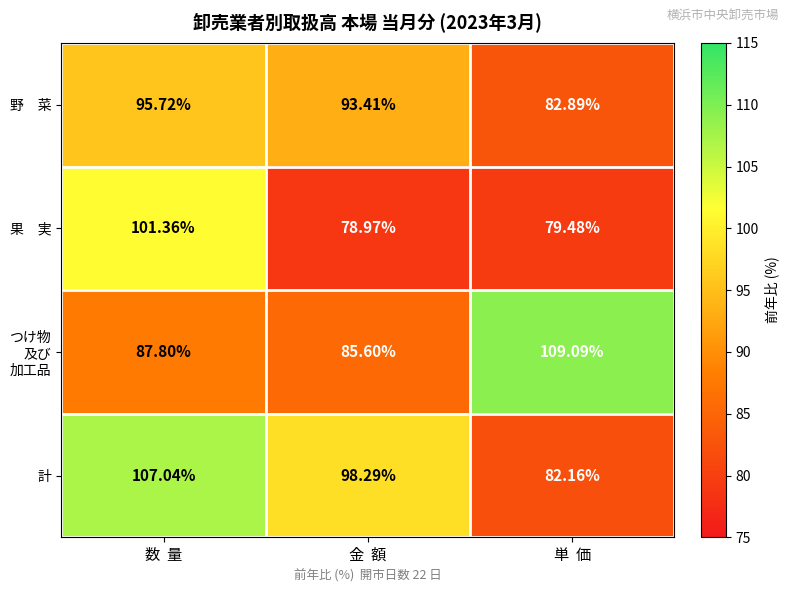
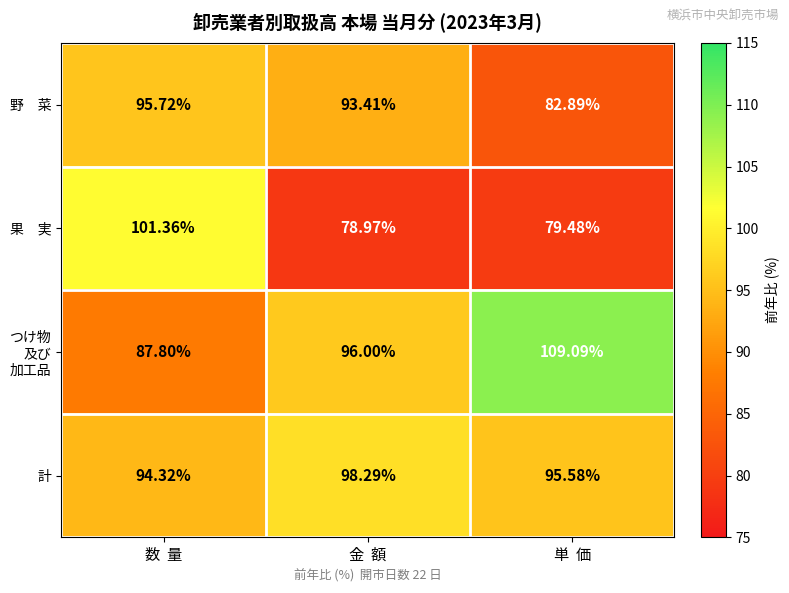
つけ物 及び 加工品, 金 額: 85.60% -> 96.00%
計, 数 量: 107.04% -> 94.32%
計, 単 価: 82.16% -> 95.58%
